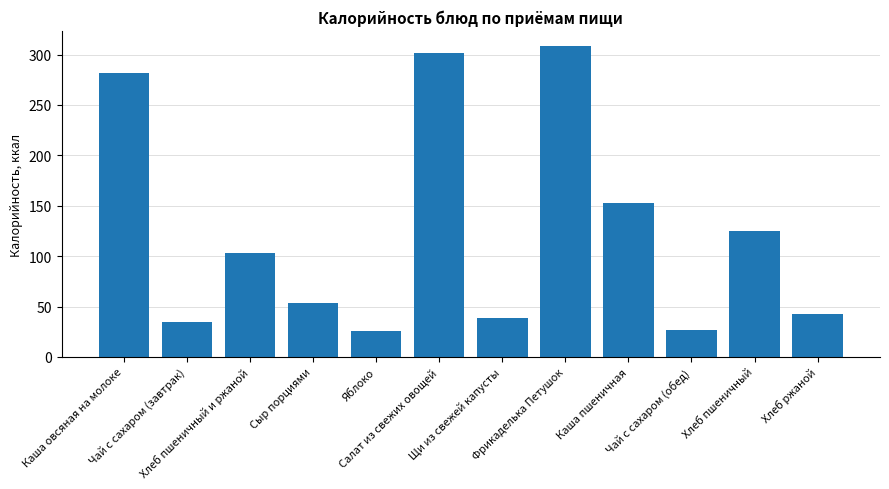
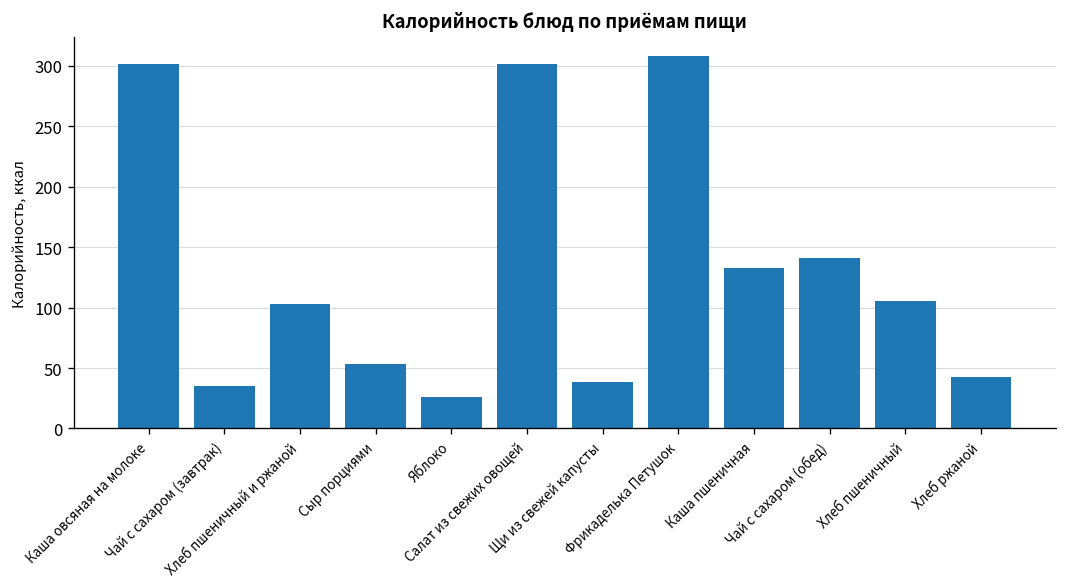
Каша овсяная на молоке: 282 -> 301
Каша пшеничная: 152 -> 133
Чай с сахаром (обед): 27 -> 141
Хлеб пшеничный: 125 -> 105
